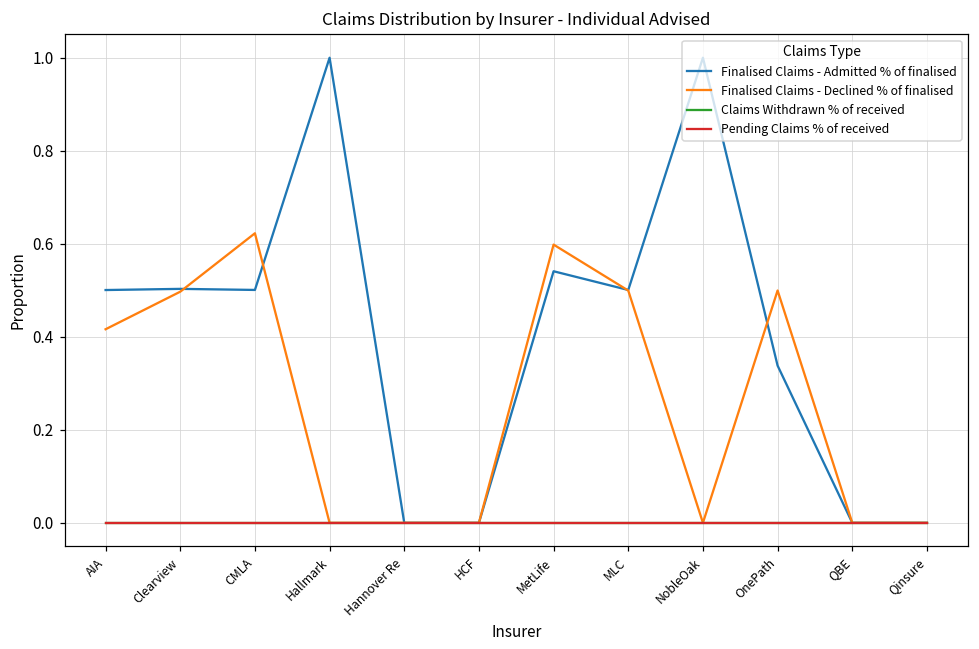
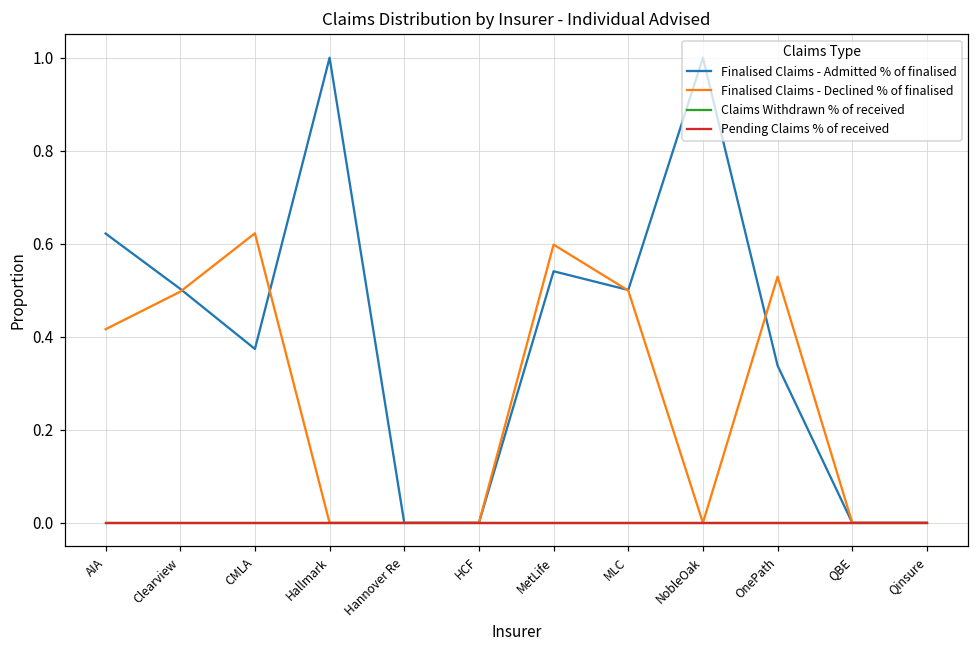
Finalised Claims - Admitted % of finalised, AIA: 0.50 -> 0.62
Finalised Claims - Admitted % of finalised, CMLA: 0.50 -> 0.37
Finalised Claims - Declined % of finalised, OnePath: 0.50 -> 0.53
